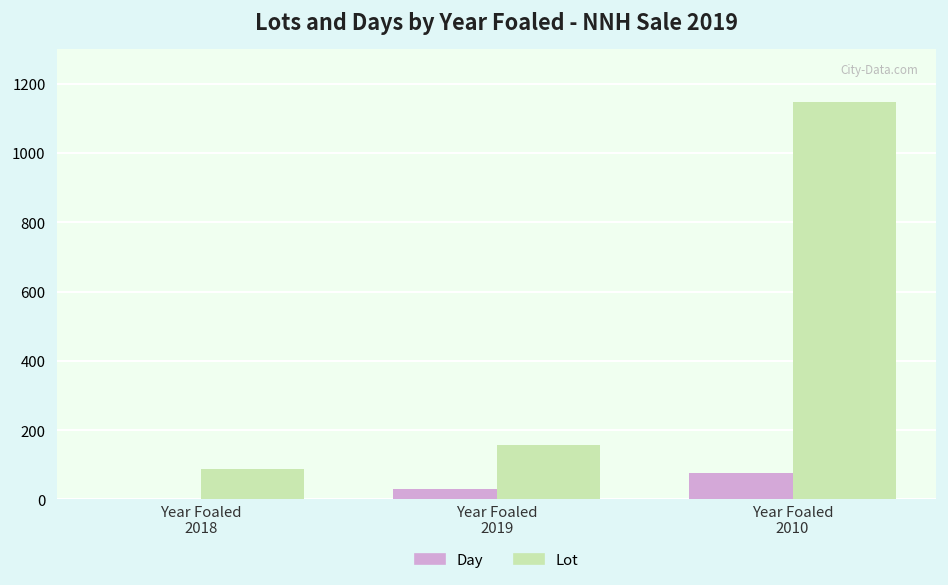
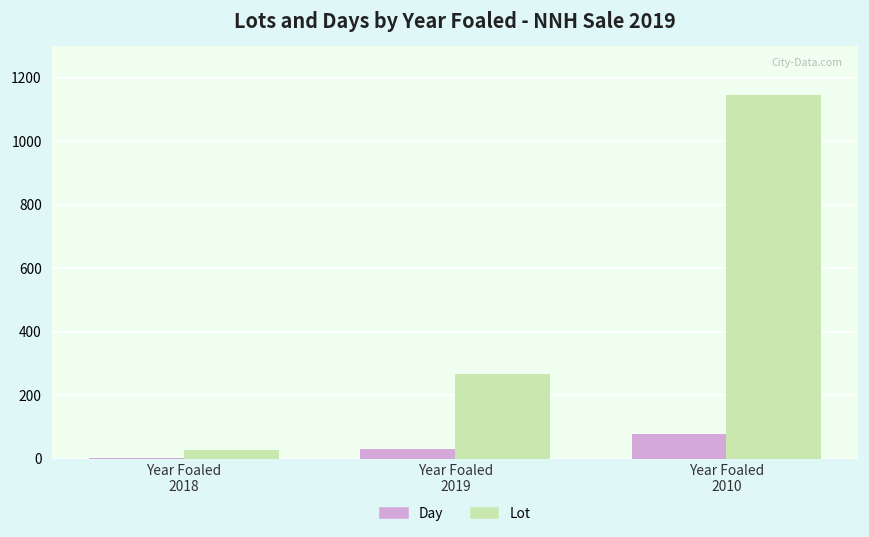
Lot, Year Foaled 2018: 90 -> 30
Lot, Year Foaled 2019: 160 -> 270
